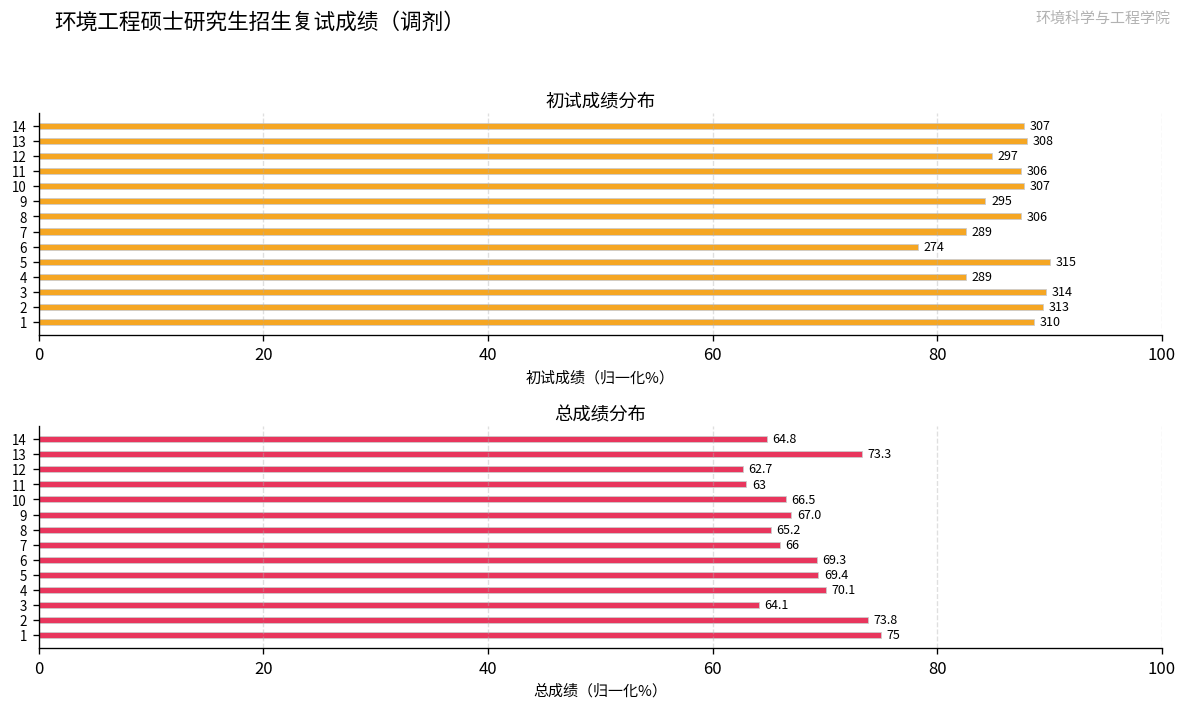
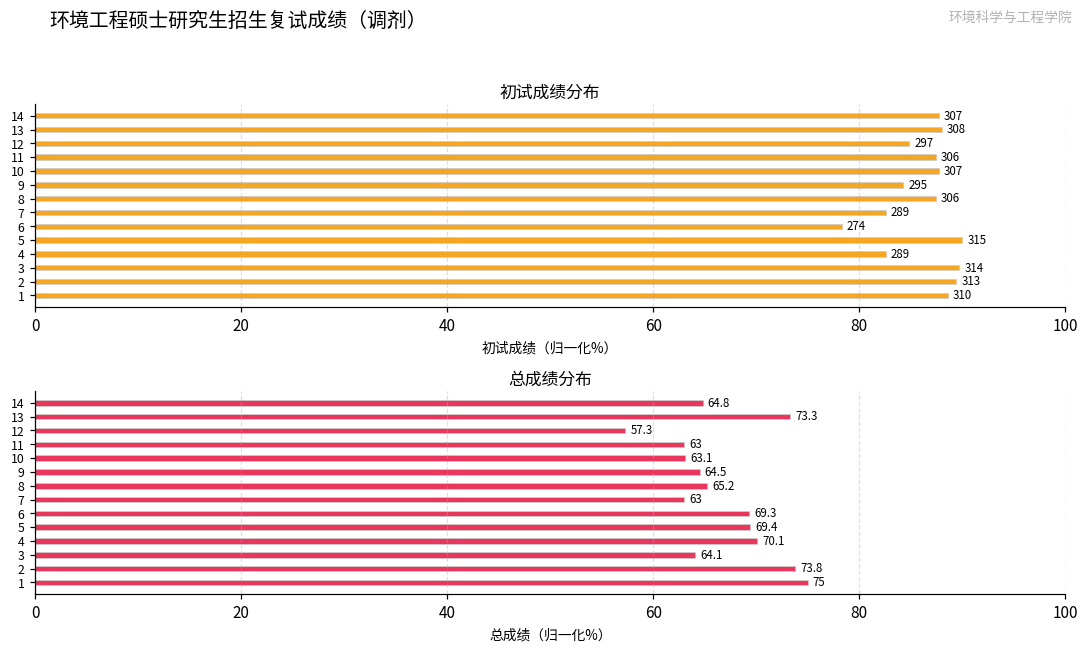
总成绩分布, 12: 62.7 -> 57.3
总成绩分布, 10: 66.5 -> 63.1
总成绩分布, 9: 67.0 -> 64.5
总成绩分布, 7: 66 -> 63
